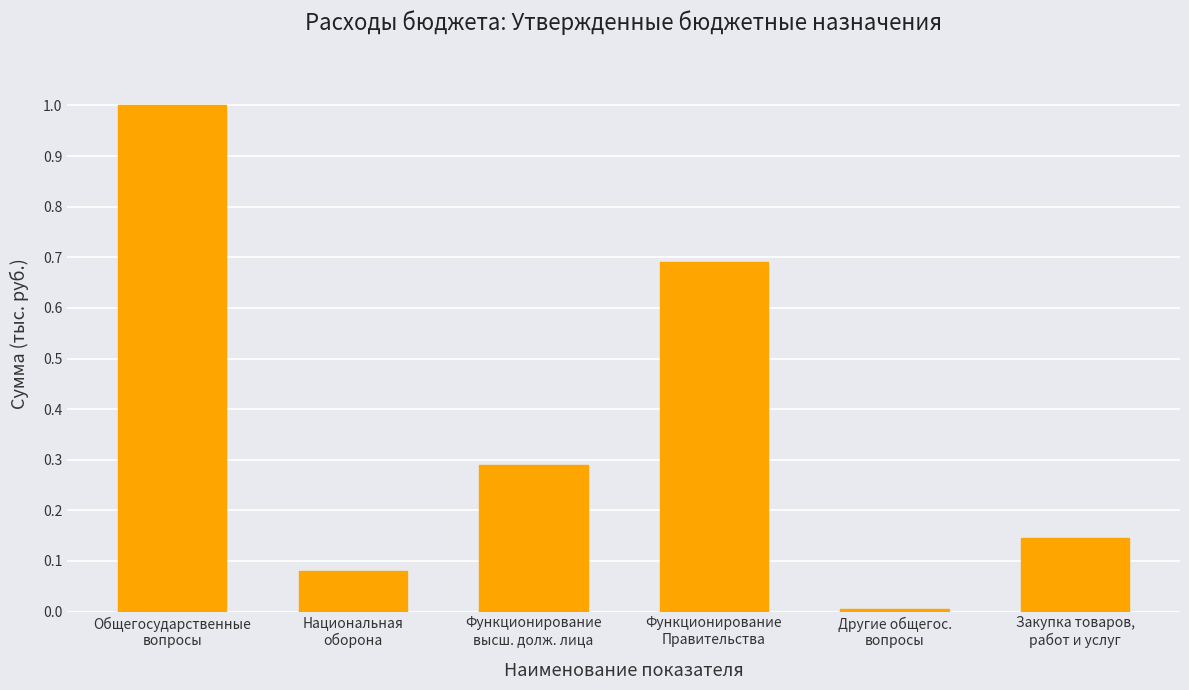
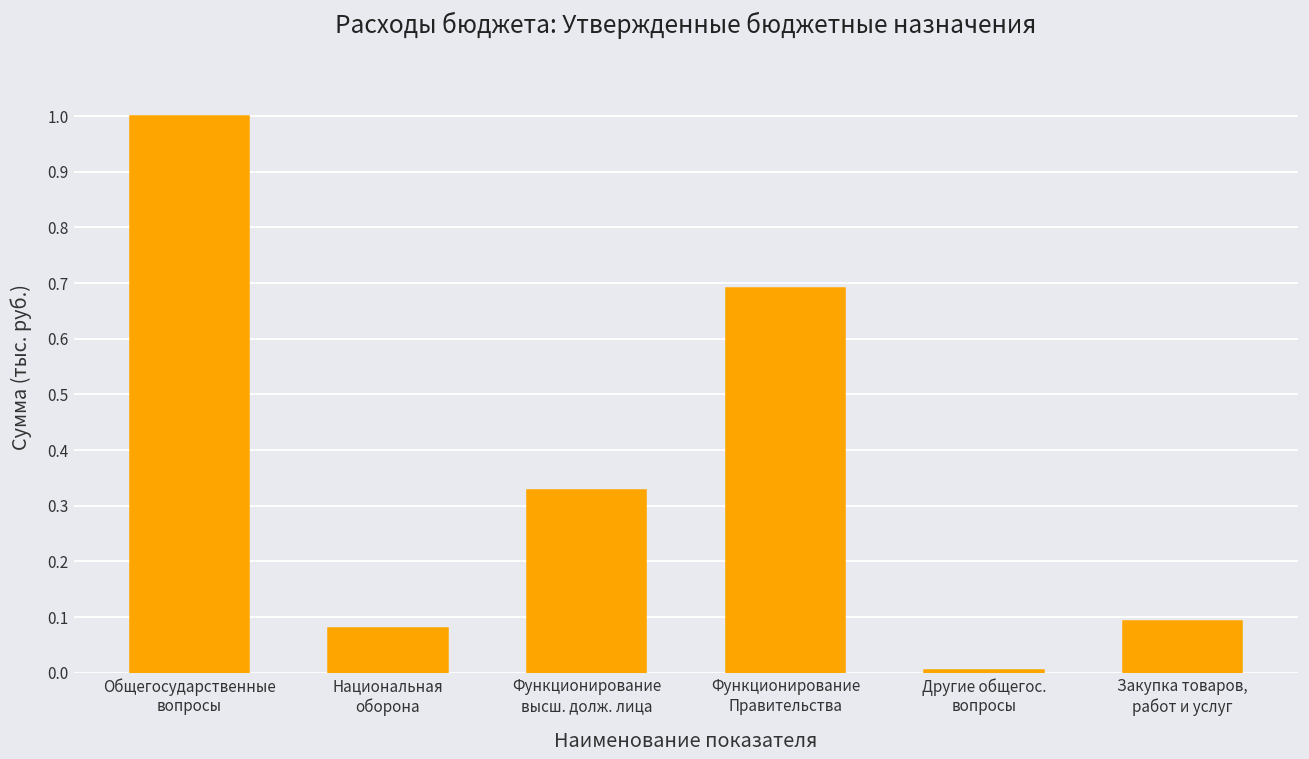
Функционирование высш. долж. лица: 0.29 -> 0.33
Закупка товаров, работ и услуг: 0.15 -> 0.09
